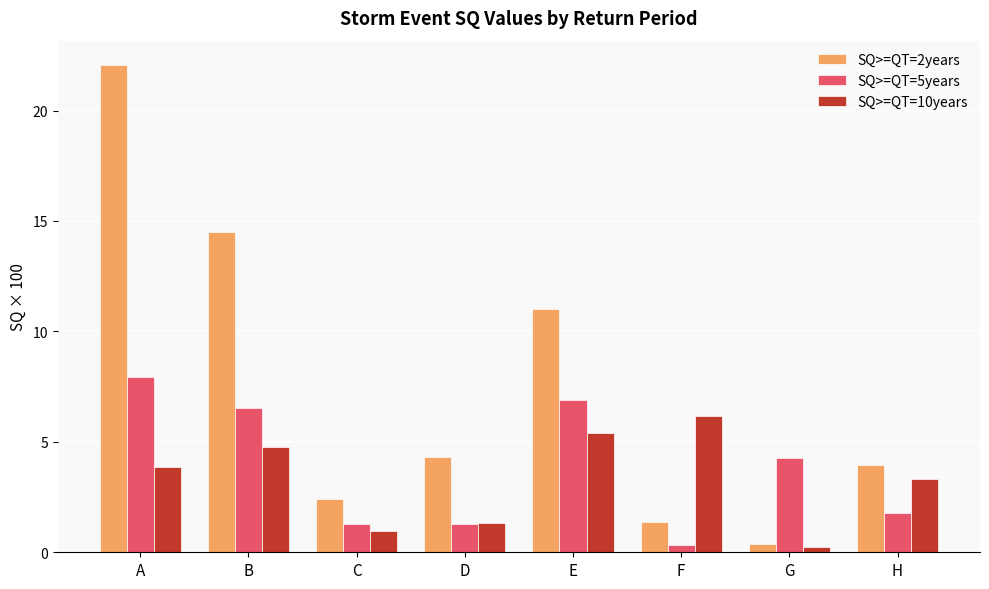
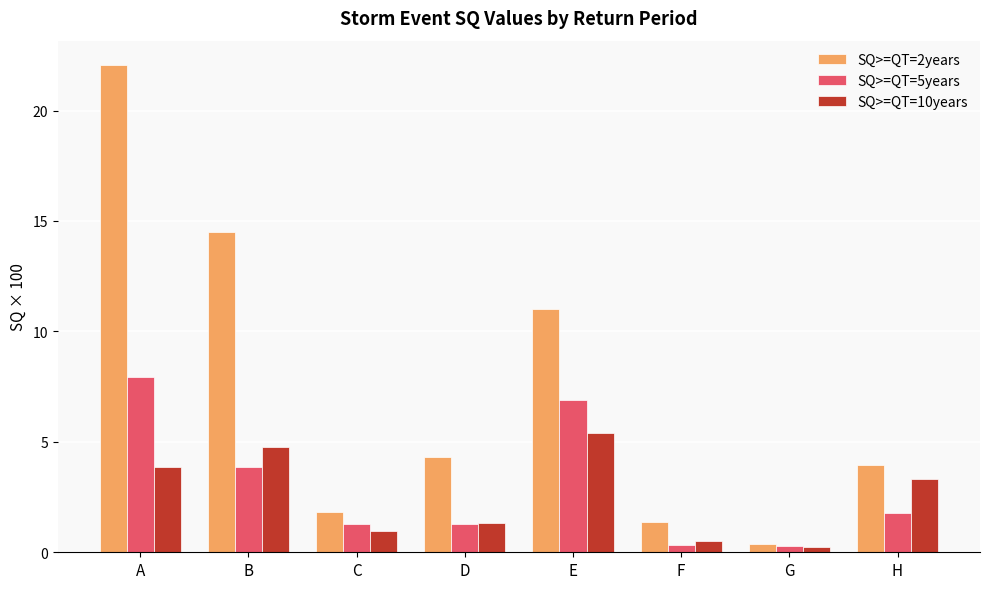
SQ>=QT=5years, B: 6.5 -> 3.8
SQ>=QT=2years, C: 2.4 -> 1.8
SQ>=QT=10years, F: 6.2 -> 0.5
SQ>=QT=5years, G: 4.3 -> 0.3
